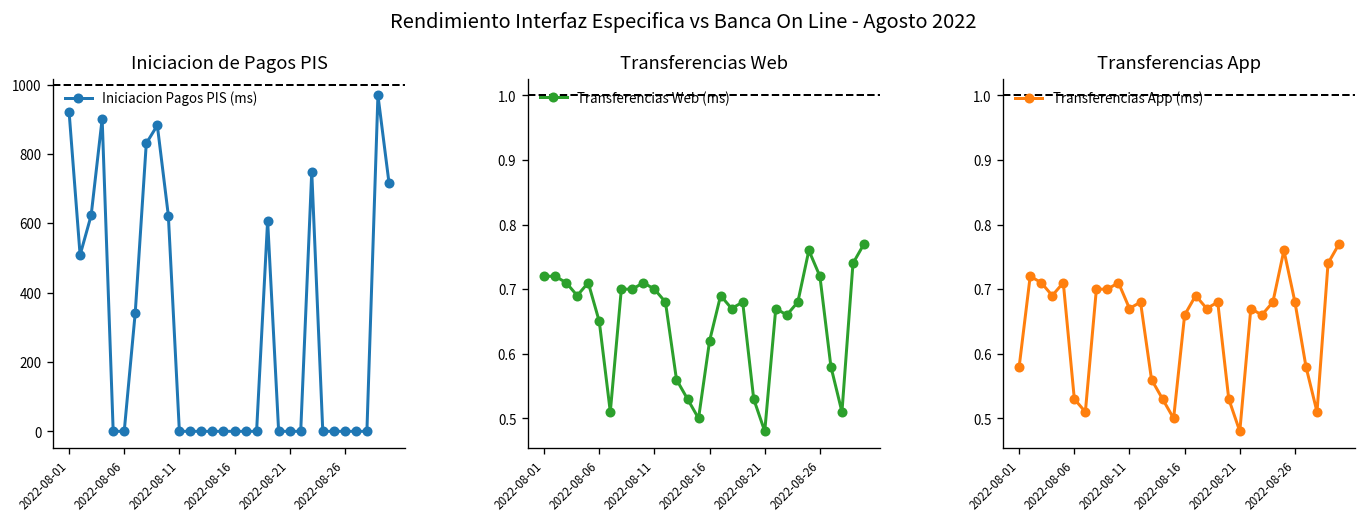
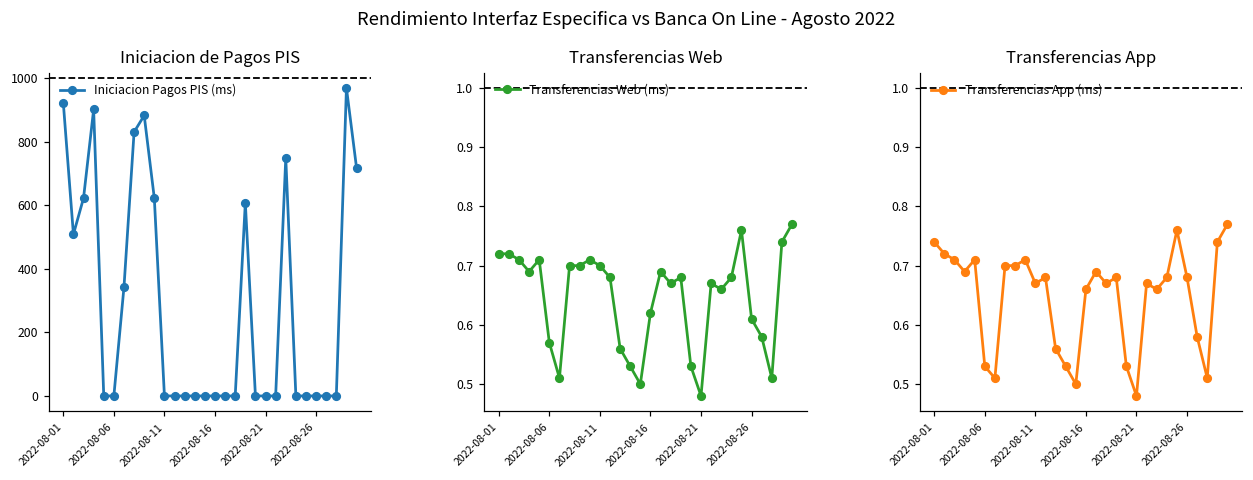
Transferencias Web, 2022-08-06: 0.65 -> 0.57
Transferencias Web, 2022-08-26: 0.72 -> 0.61
Transferencias App, 2022-08-01: 0.58 -> 0.74
